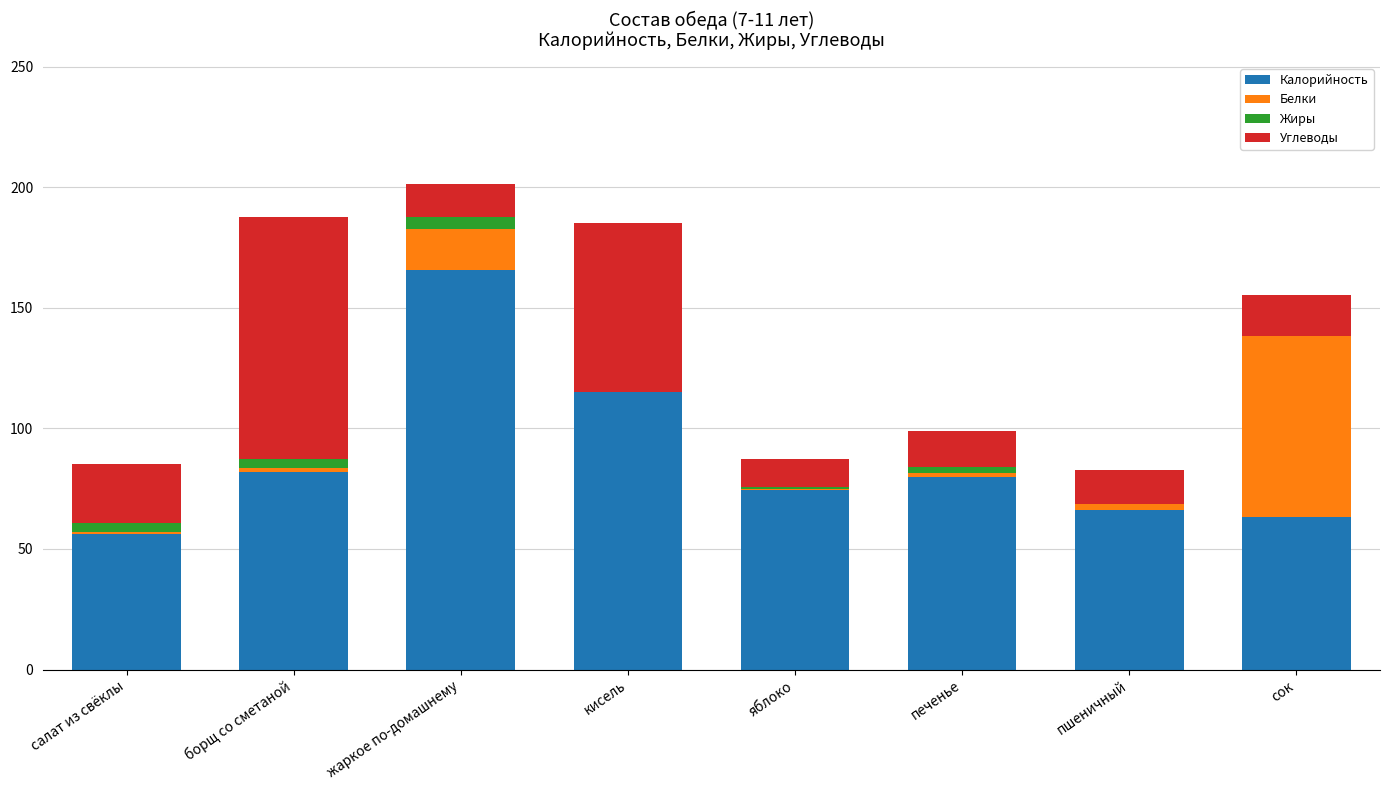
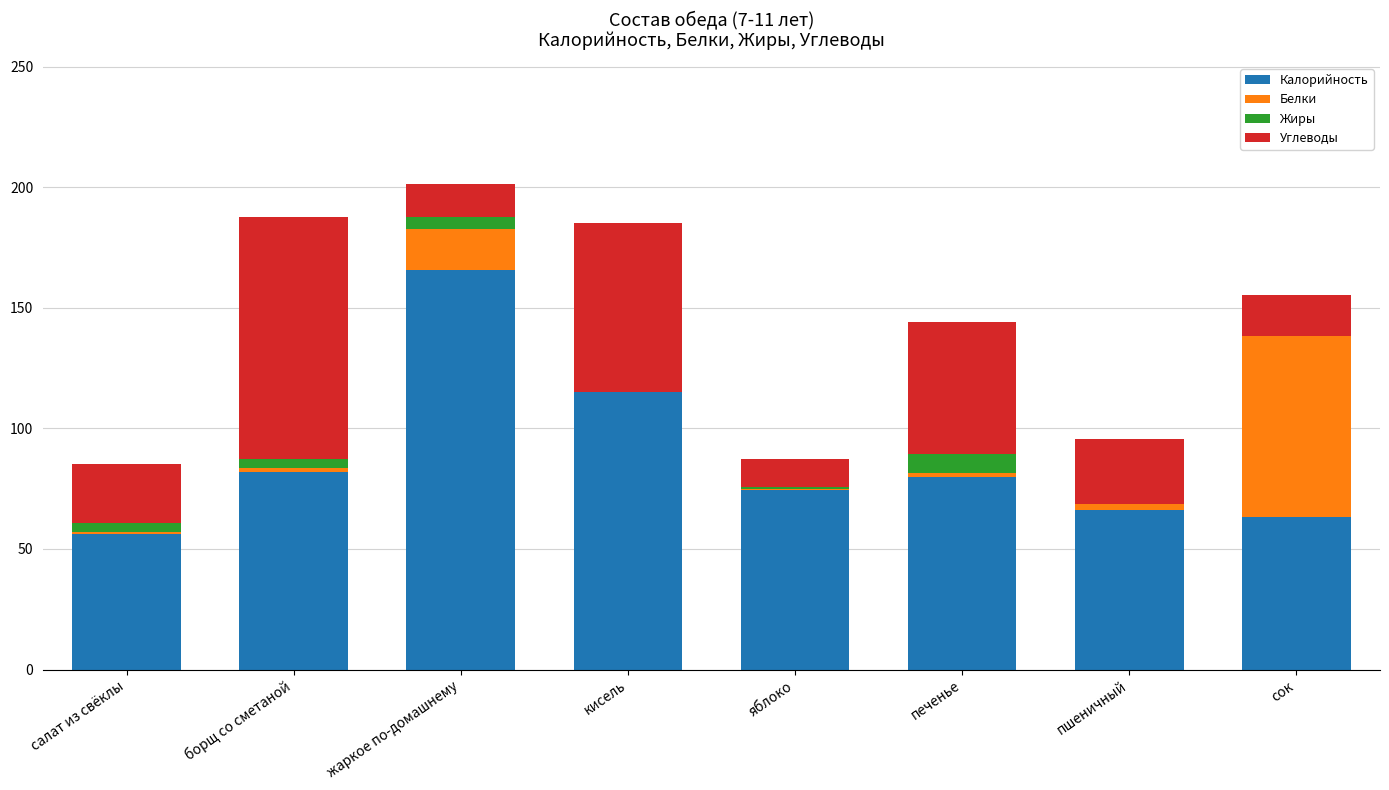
Жиры, печенье: 2 -> 8
Углеводы, печенье: 15 -> 55
Углеводы, пшеничный: 14 -> 27
